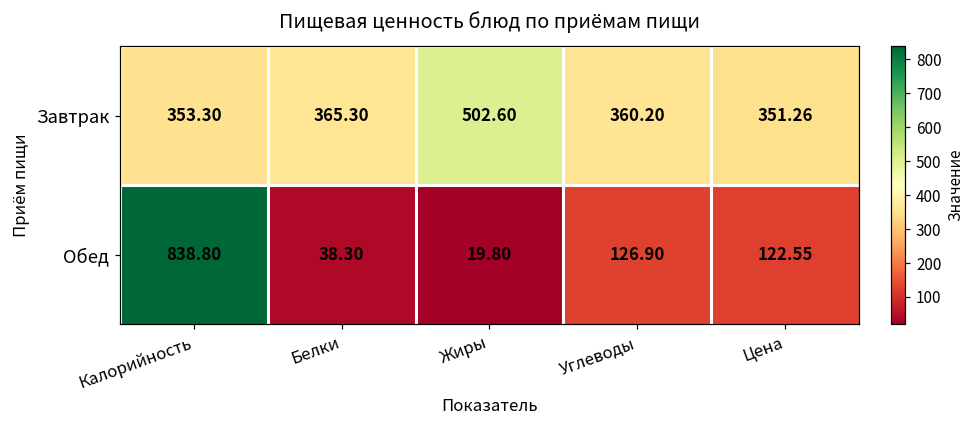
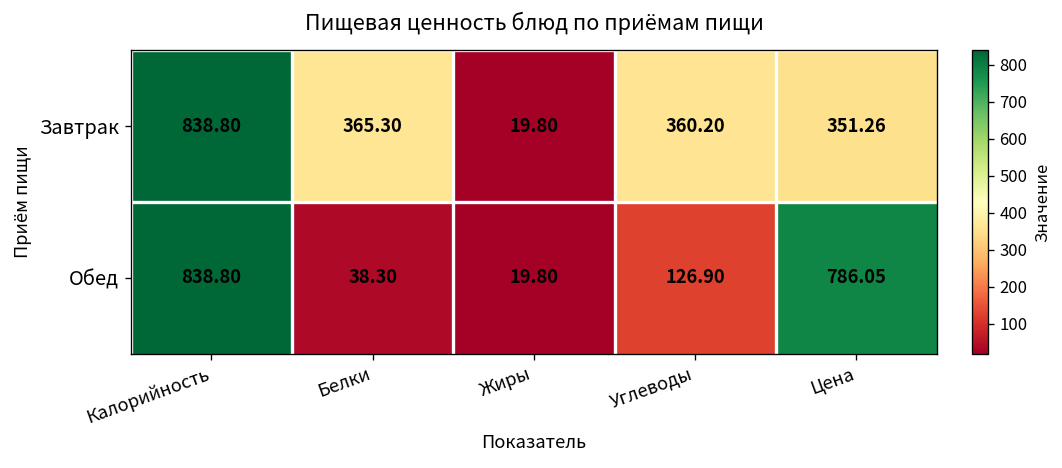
Завтрак, Калорийность: 353.30 -> 838.80
Завтрак, Жиры: 502.60 -> 19.80
Обед, Цена: 122.55 -> 786.05
